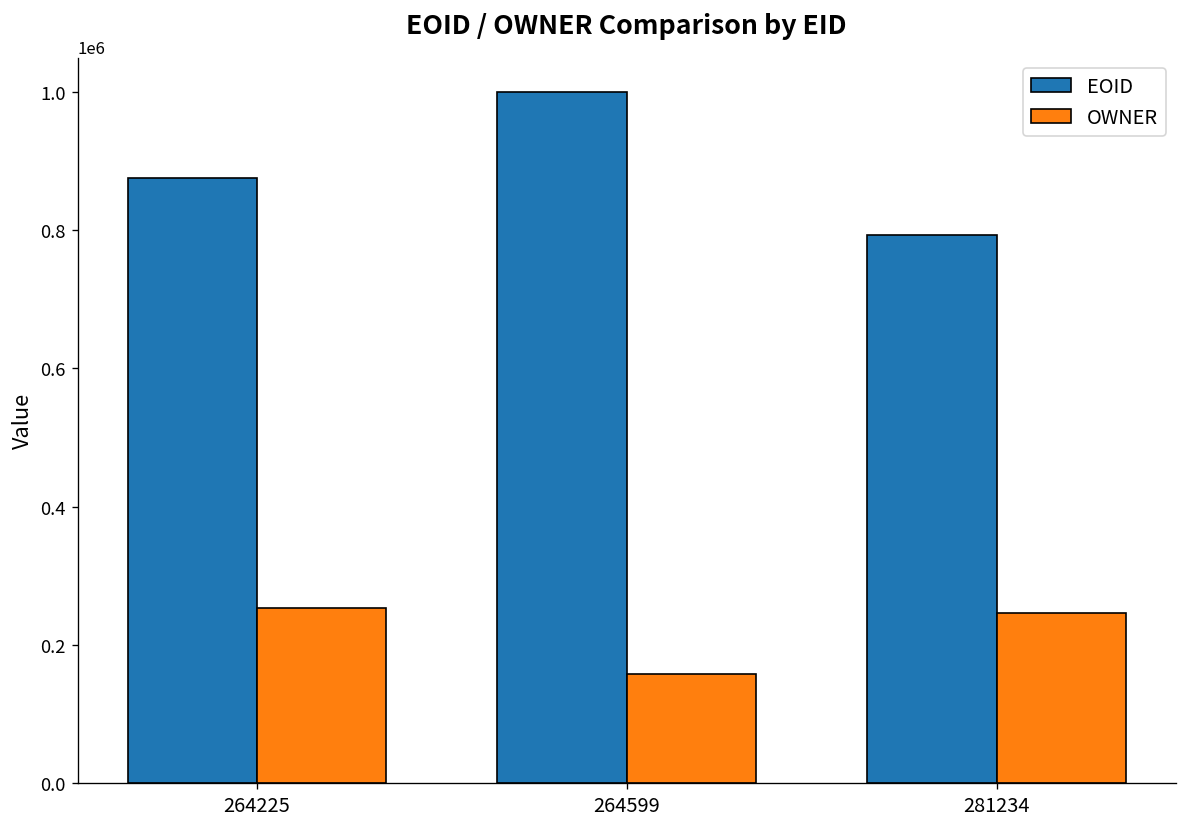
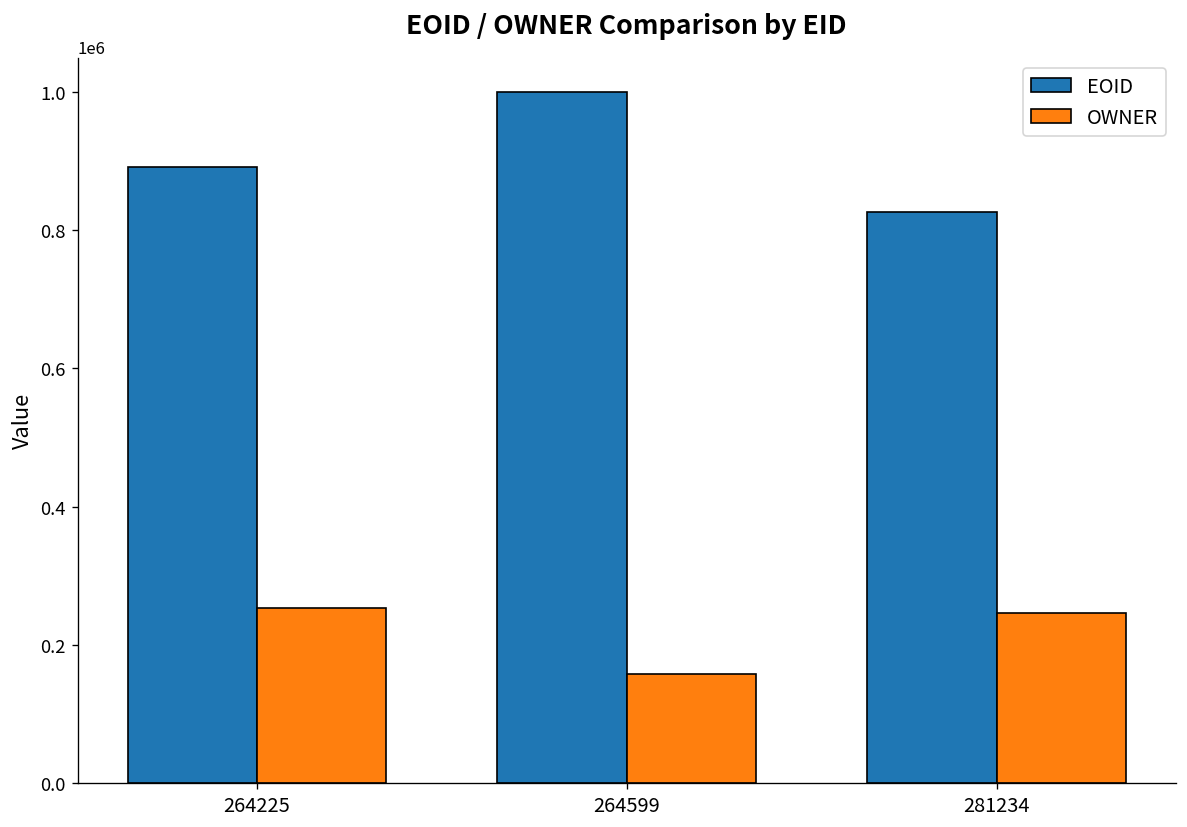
EOID, 264225: 870000 -> 890000
EOID, 281234: 790000 -> 830000
